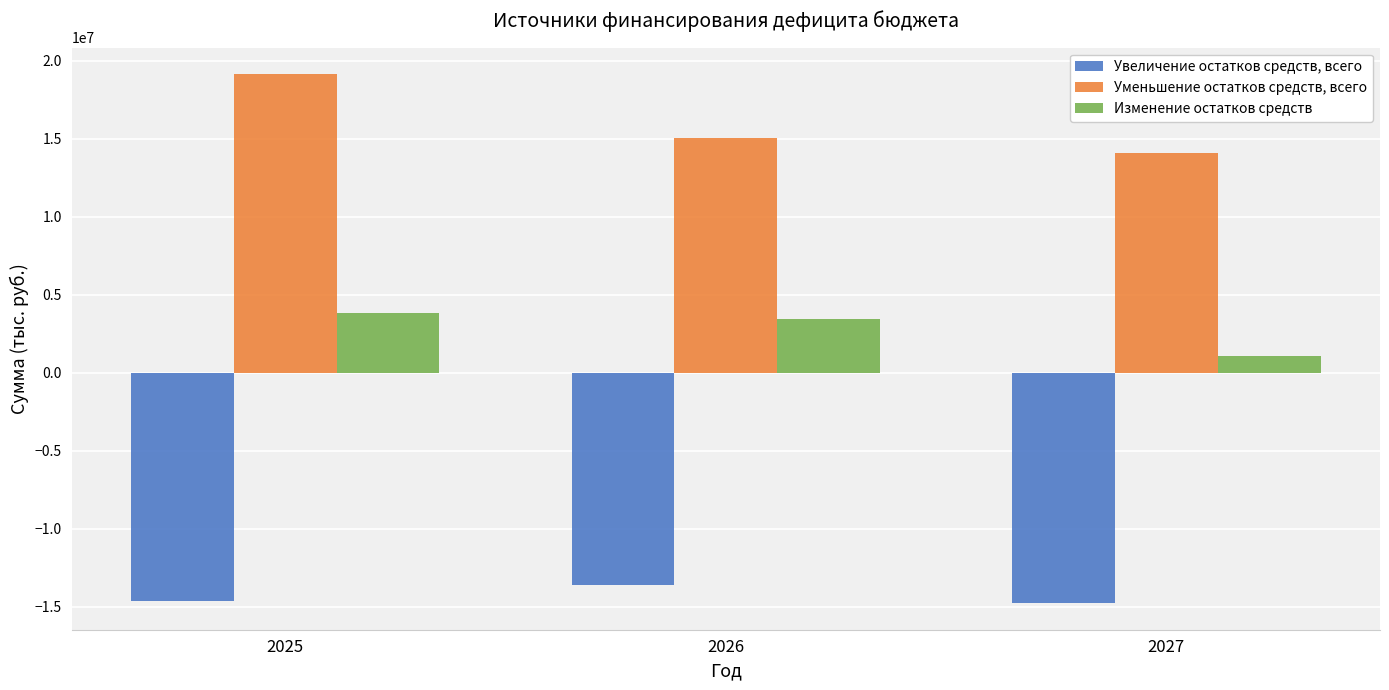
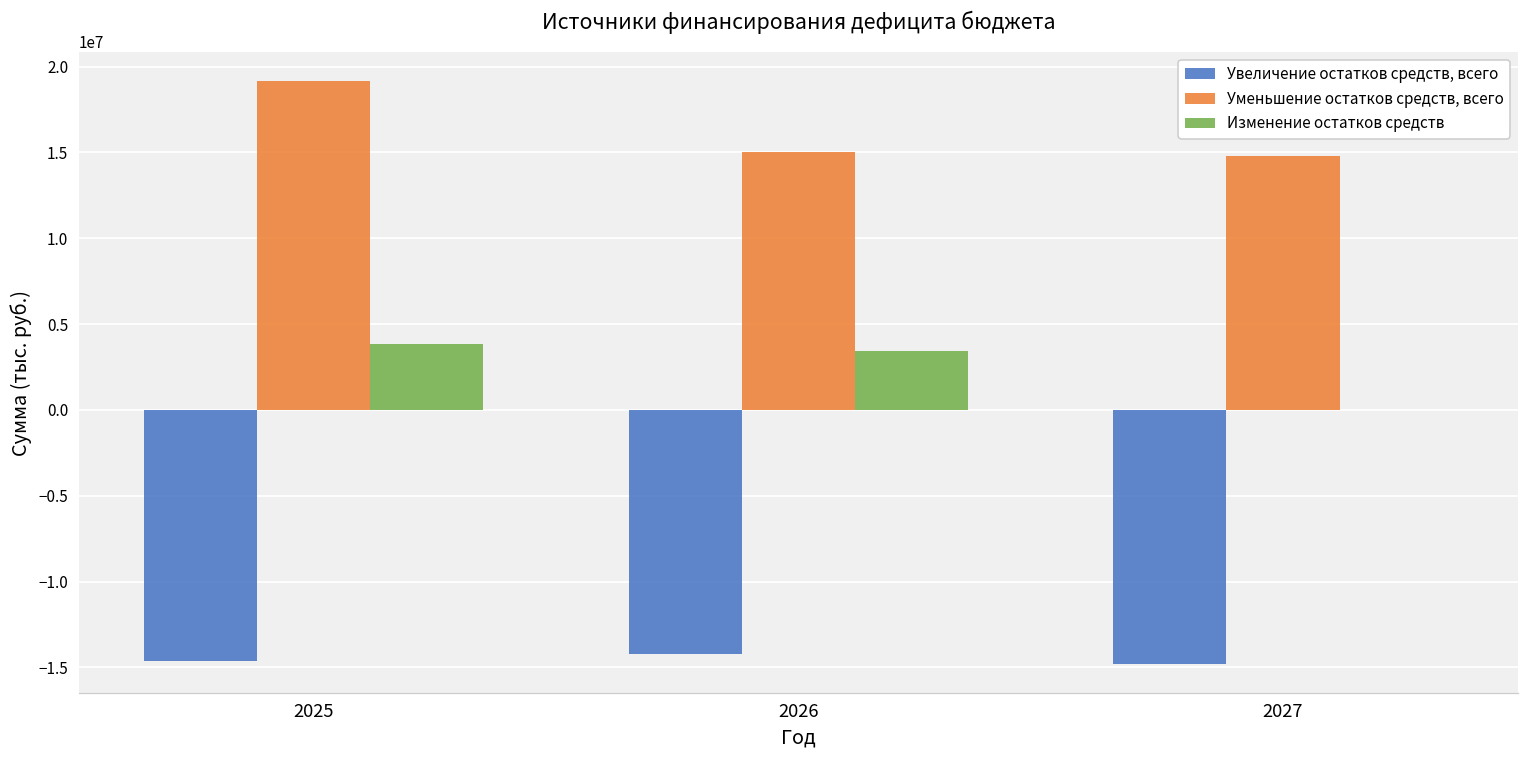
Увеличение остатков средств, всего, 2026: -13600000 -> -14200000
Уменьшение остатков средств, всего, 2027: 14100000 -> 14800000
Изменение остатков средств, 2027: 1000000 -> 0
